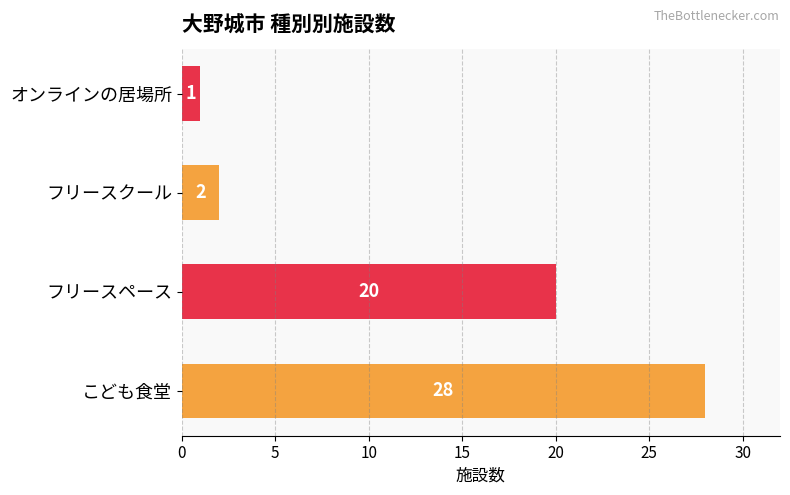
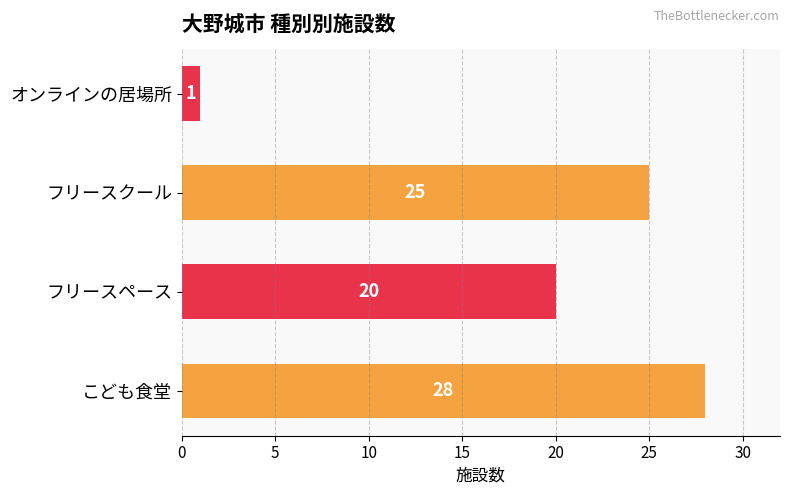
フリースクール: 2 -> 25
